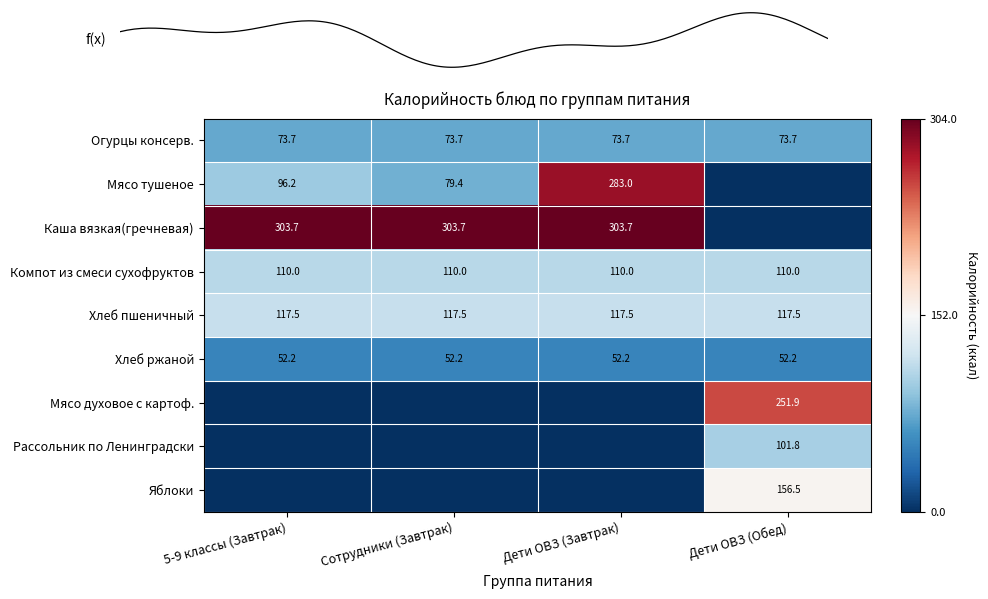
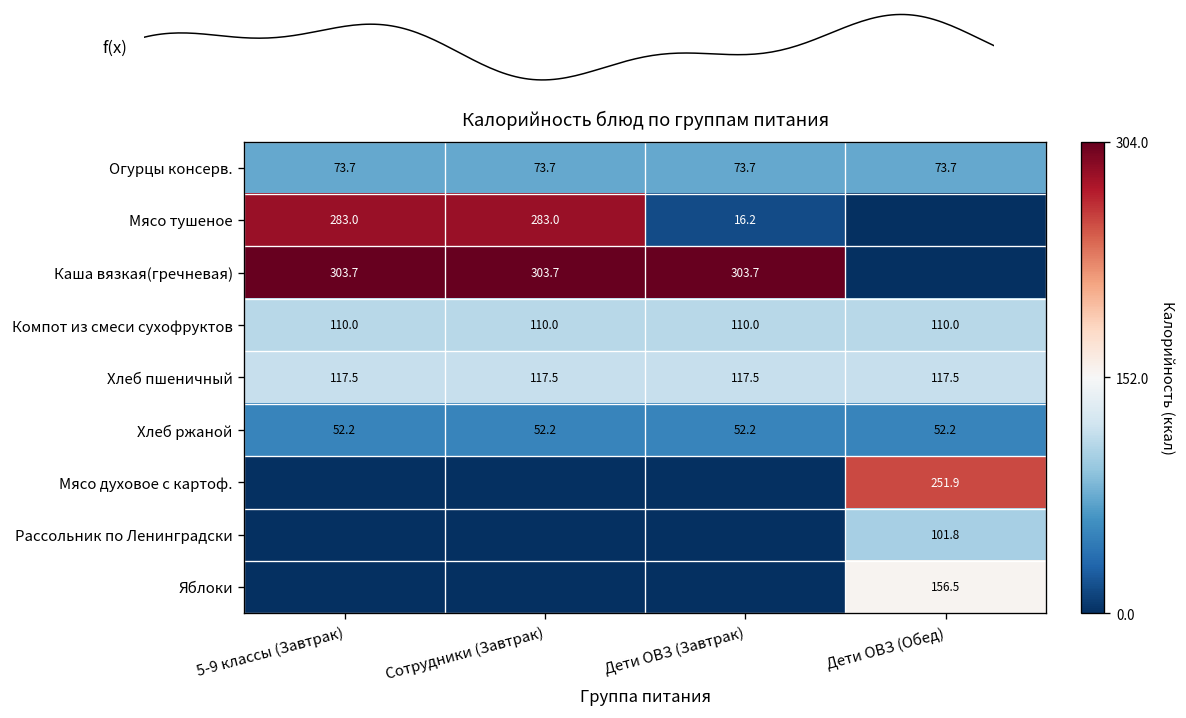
Калорийность блюд по группам питания, Мясо тушеное, 5-9 классы (Завтрак): 96.2 -> 283.0
Калорийность блюд по группам питания, Мясо тушеное, Сотрудники (Завтрак): 79.4 -> 283.0
Калорийность блюд по группам питания, Мясо тушеное, Дети ОВЗ (Завтрак): 283.0 -> 16.2
